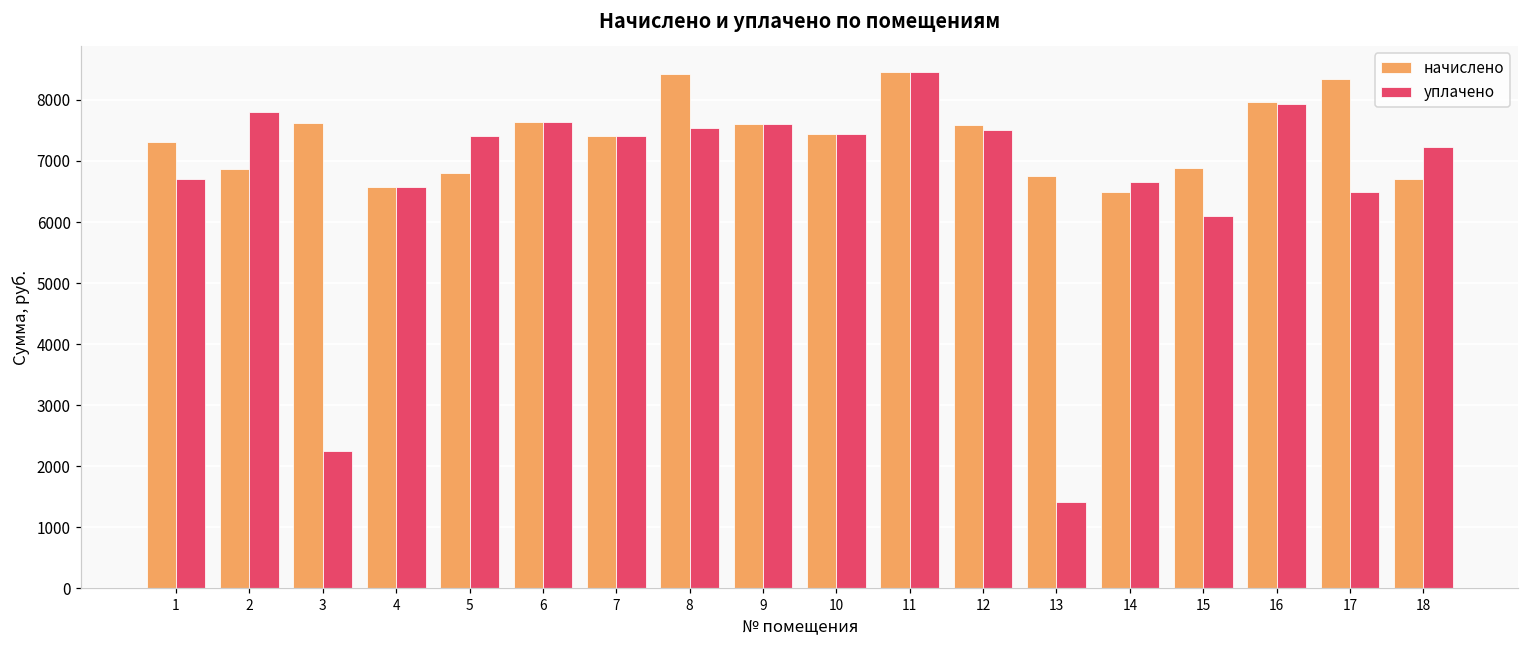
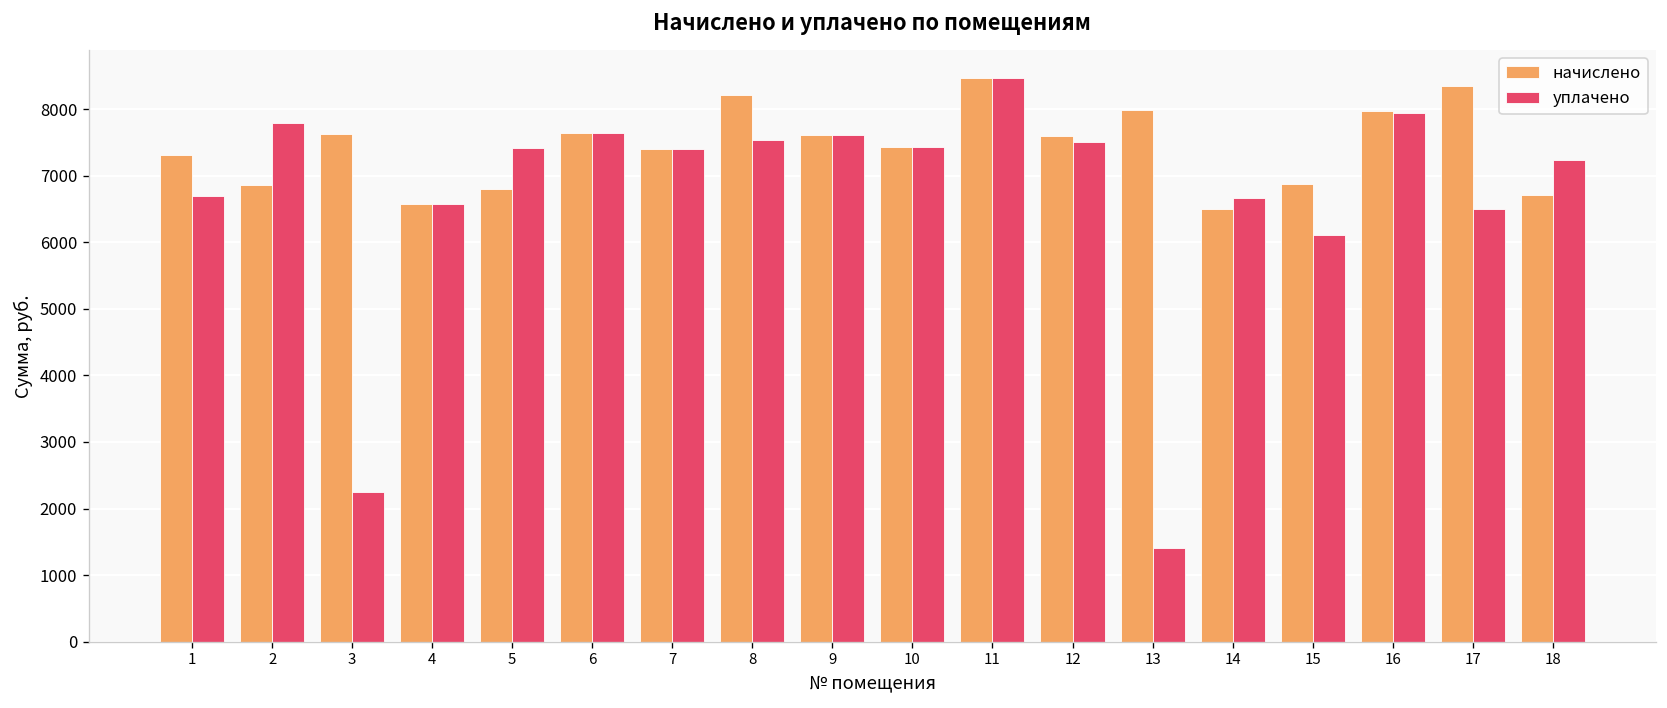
начислено, 8: 8400 -> 8200
начислено, 13: 6800 -> 8000
